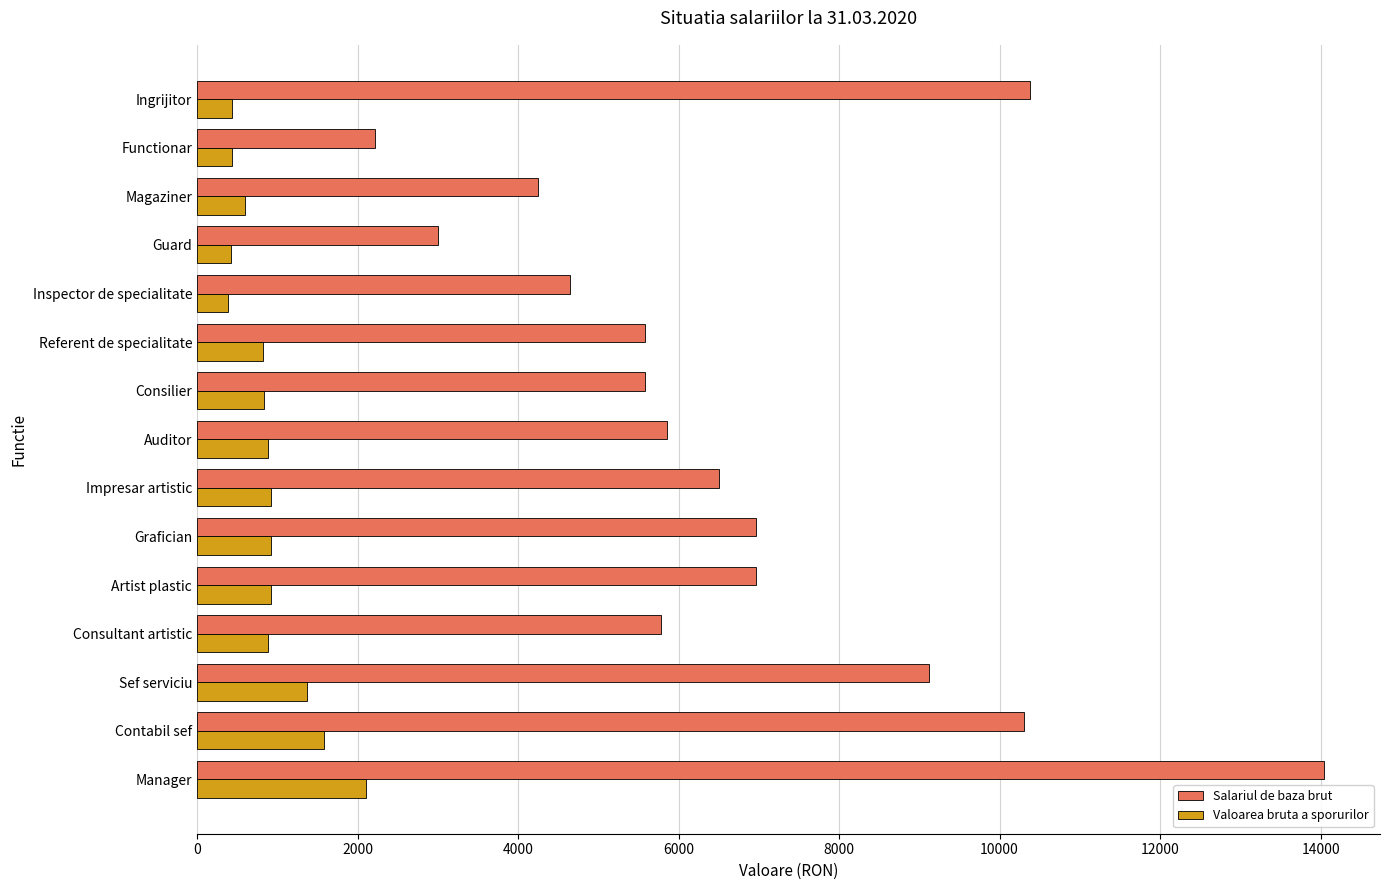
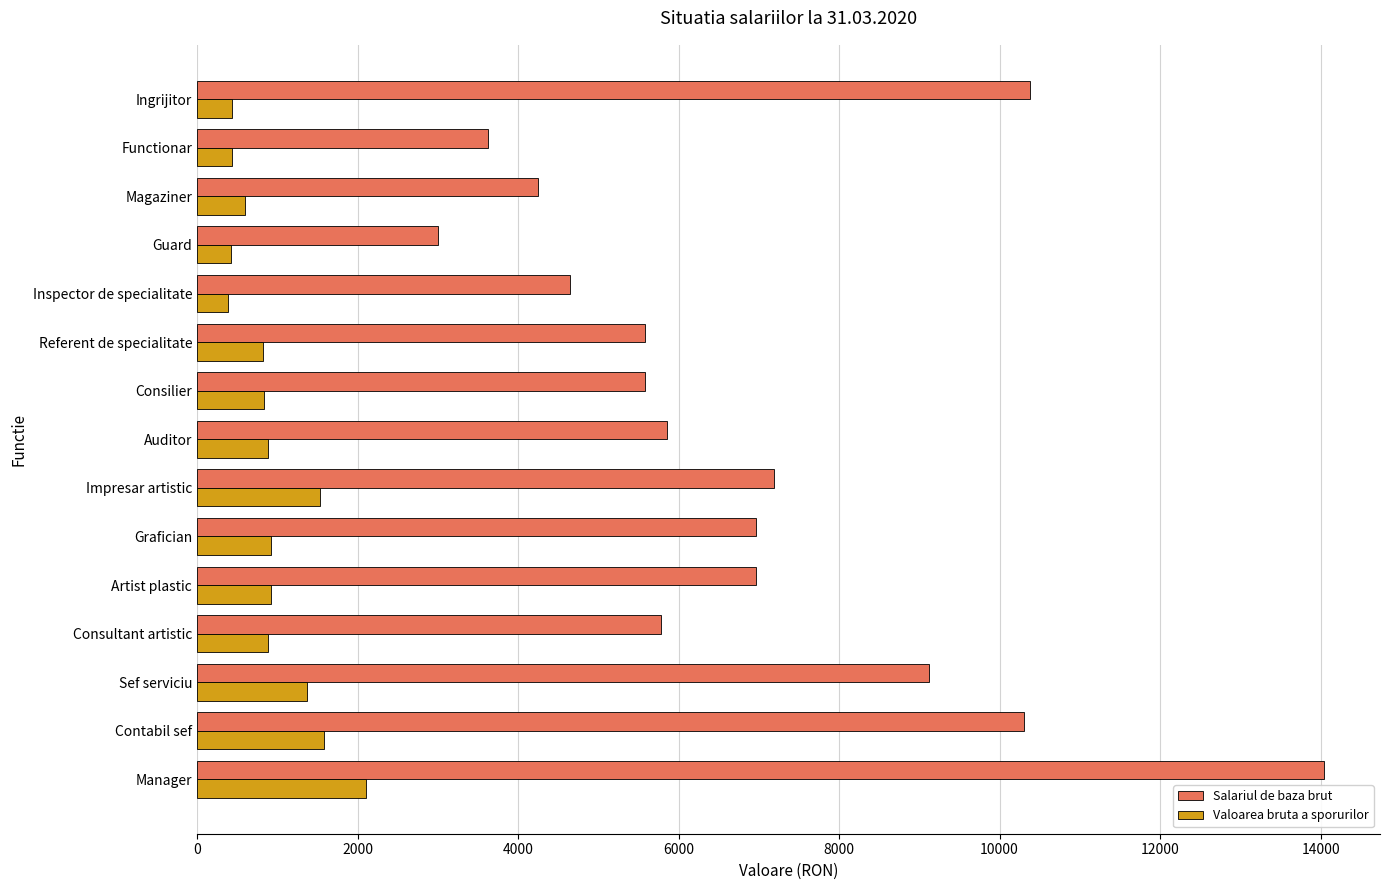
Salariul de baza brut, Functionar: 2200 -> 3600
Salariul de baza brut, Impresar artistic: 6500 -> 7200
Valoarea bruta a sporurilor, Impresar artistic: 900 -> 1500
